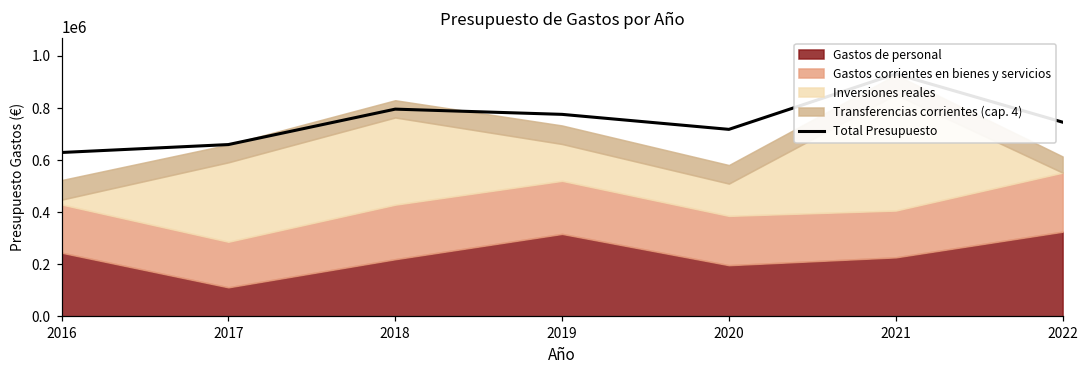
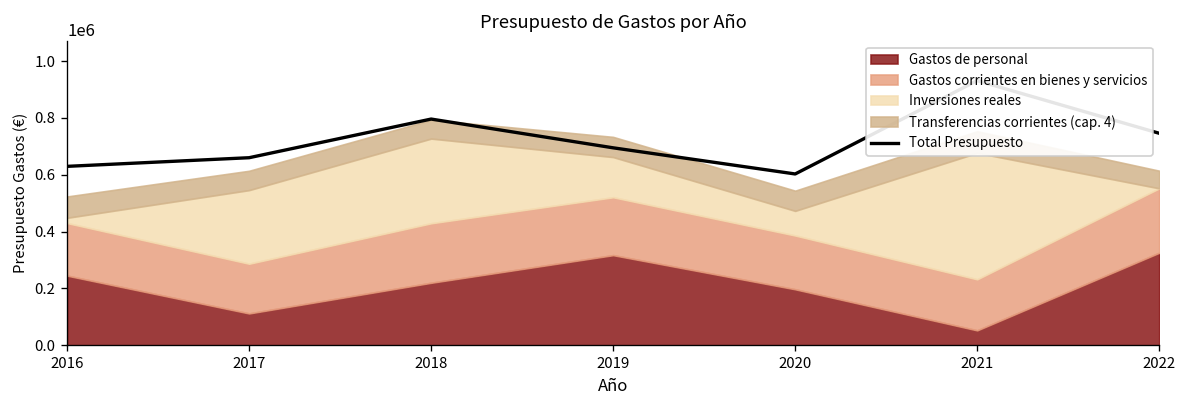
Inversiones reales, 2017: 300000 -> 260000
Inversiones reales, 2018: 330000 -> 300000
Total Presupuesto, 2019: 780000 -> 690000
Total Presupuesto, 2020: 720000 -> 600000
Inversiones reales, 2020: 120000 -> 90000
Gastos de personal, 2021: 230000 -> 50000
